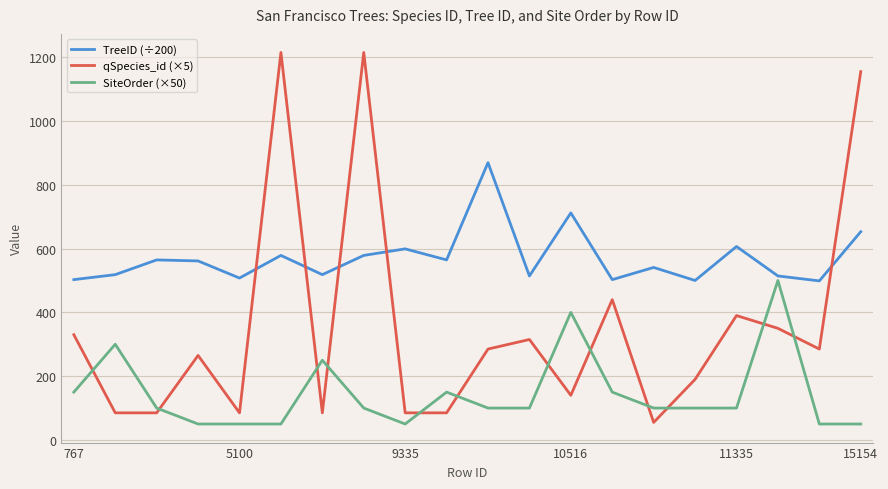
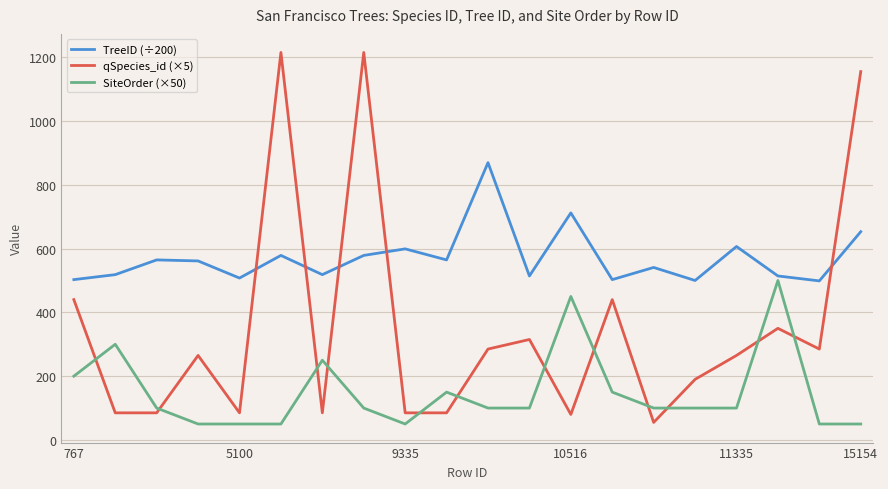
qSpecies_id (×5), 767: 330 -> 440
SiteOrder (×50), 767: 150 -> 200
qSpecies_id (×5), 10516: 140 -> 80
SiteOrder (×50), 10516: 400 -> 450
qSpecies_id (×5), 11335: 390 -> 270
